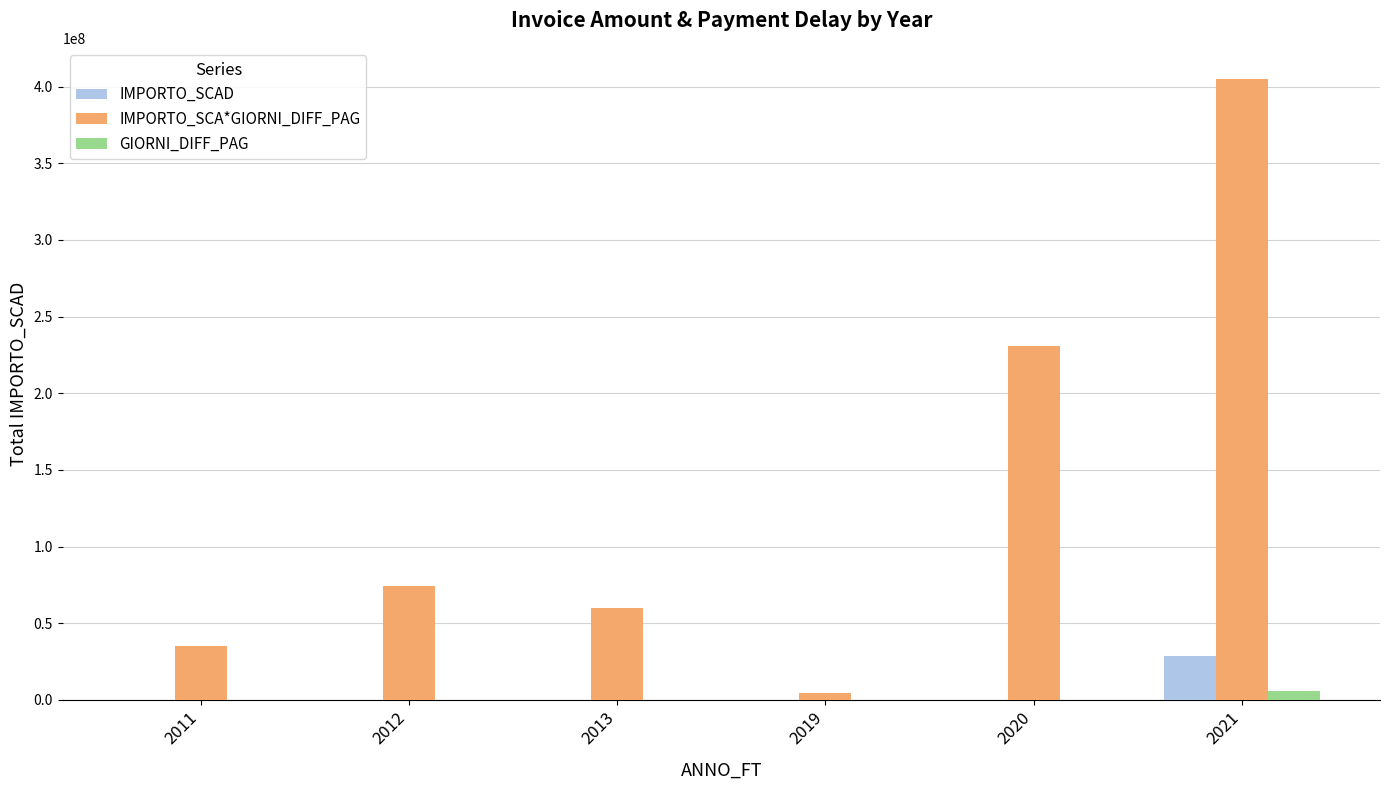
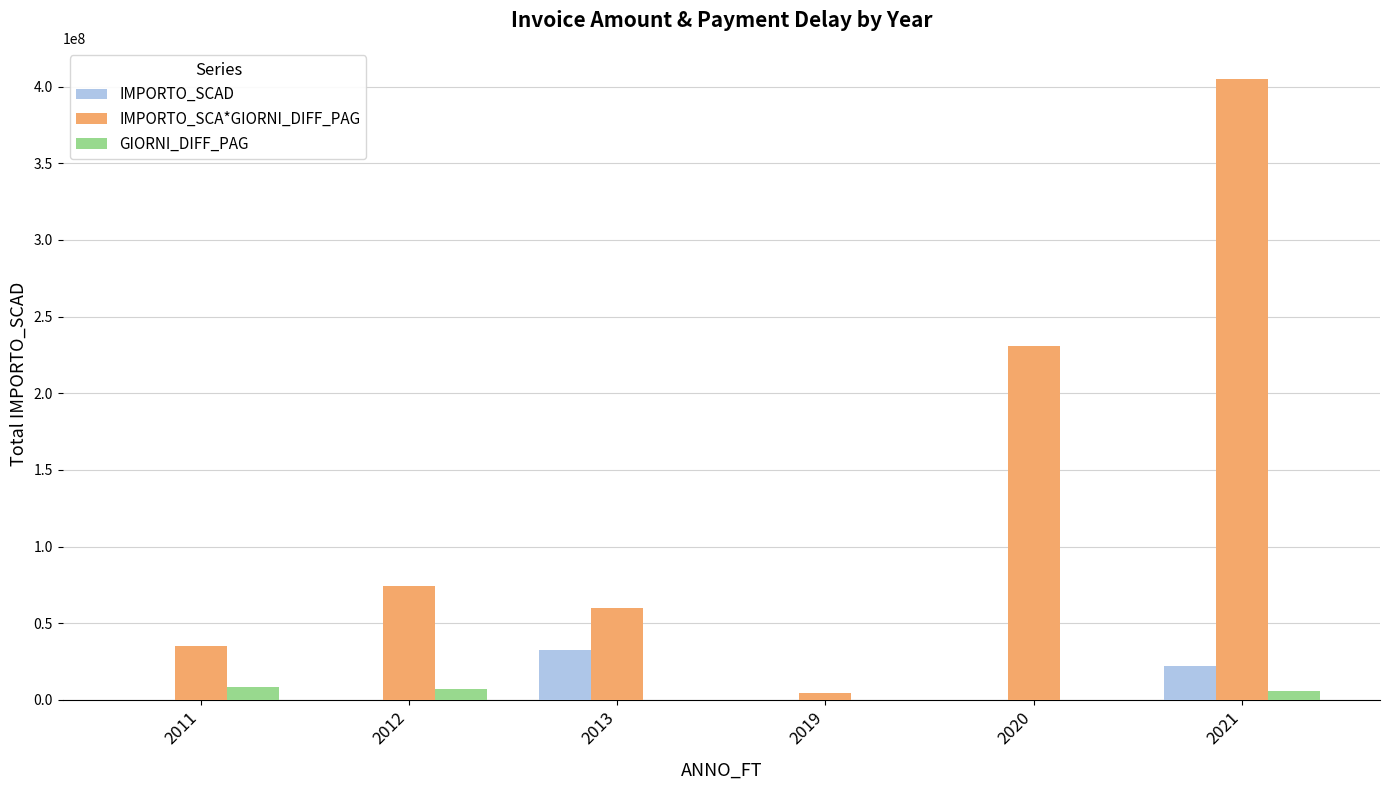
GIORNI_DIFF_PAG, 2011: 0 -> 8000000
GIORNI_DIFF_PAG, 2012: 0 -> 7000000
IMPORTO_SCAD, 2013: 0 -> 33000000
IMPORTO_SCAD, 2021: 29000000 -> 22000000
